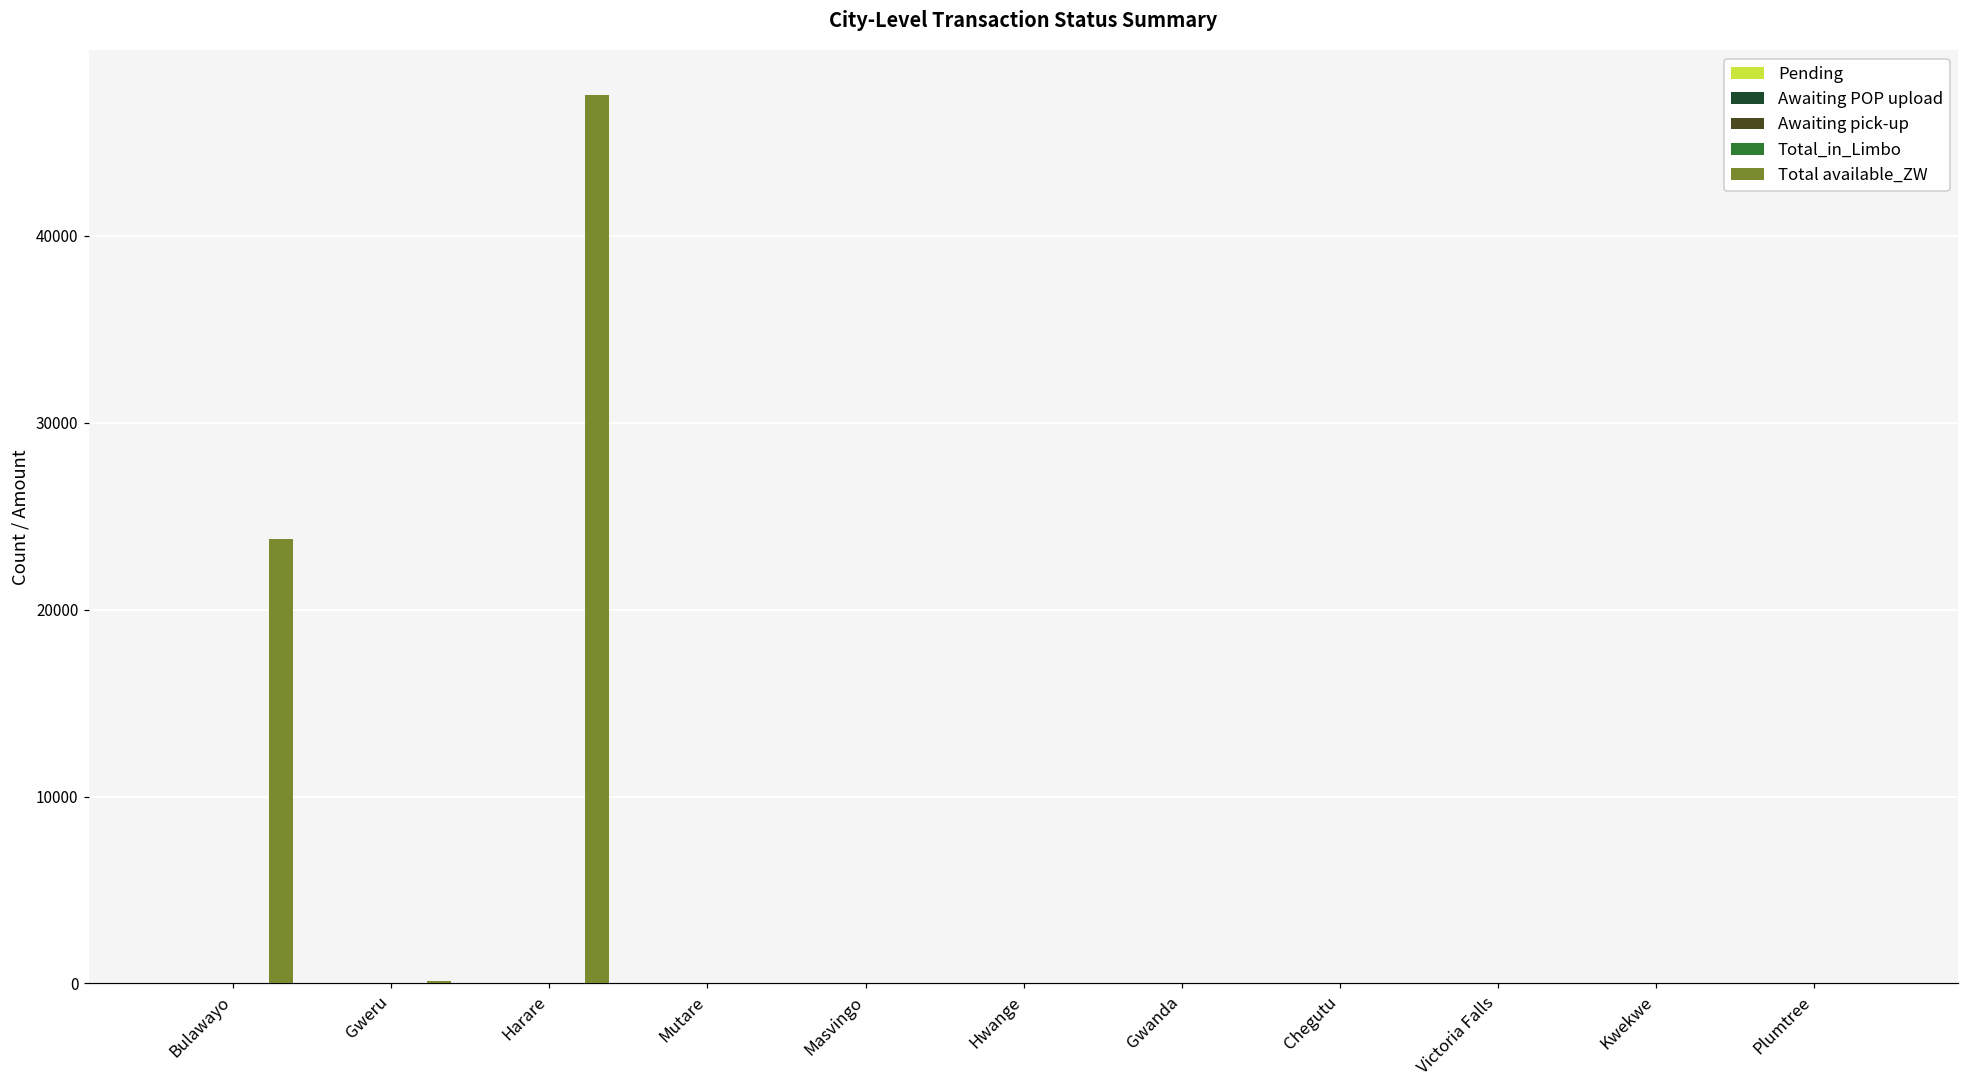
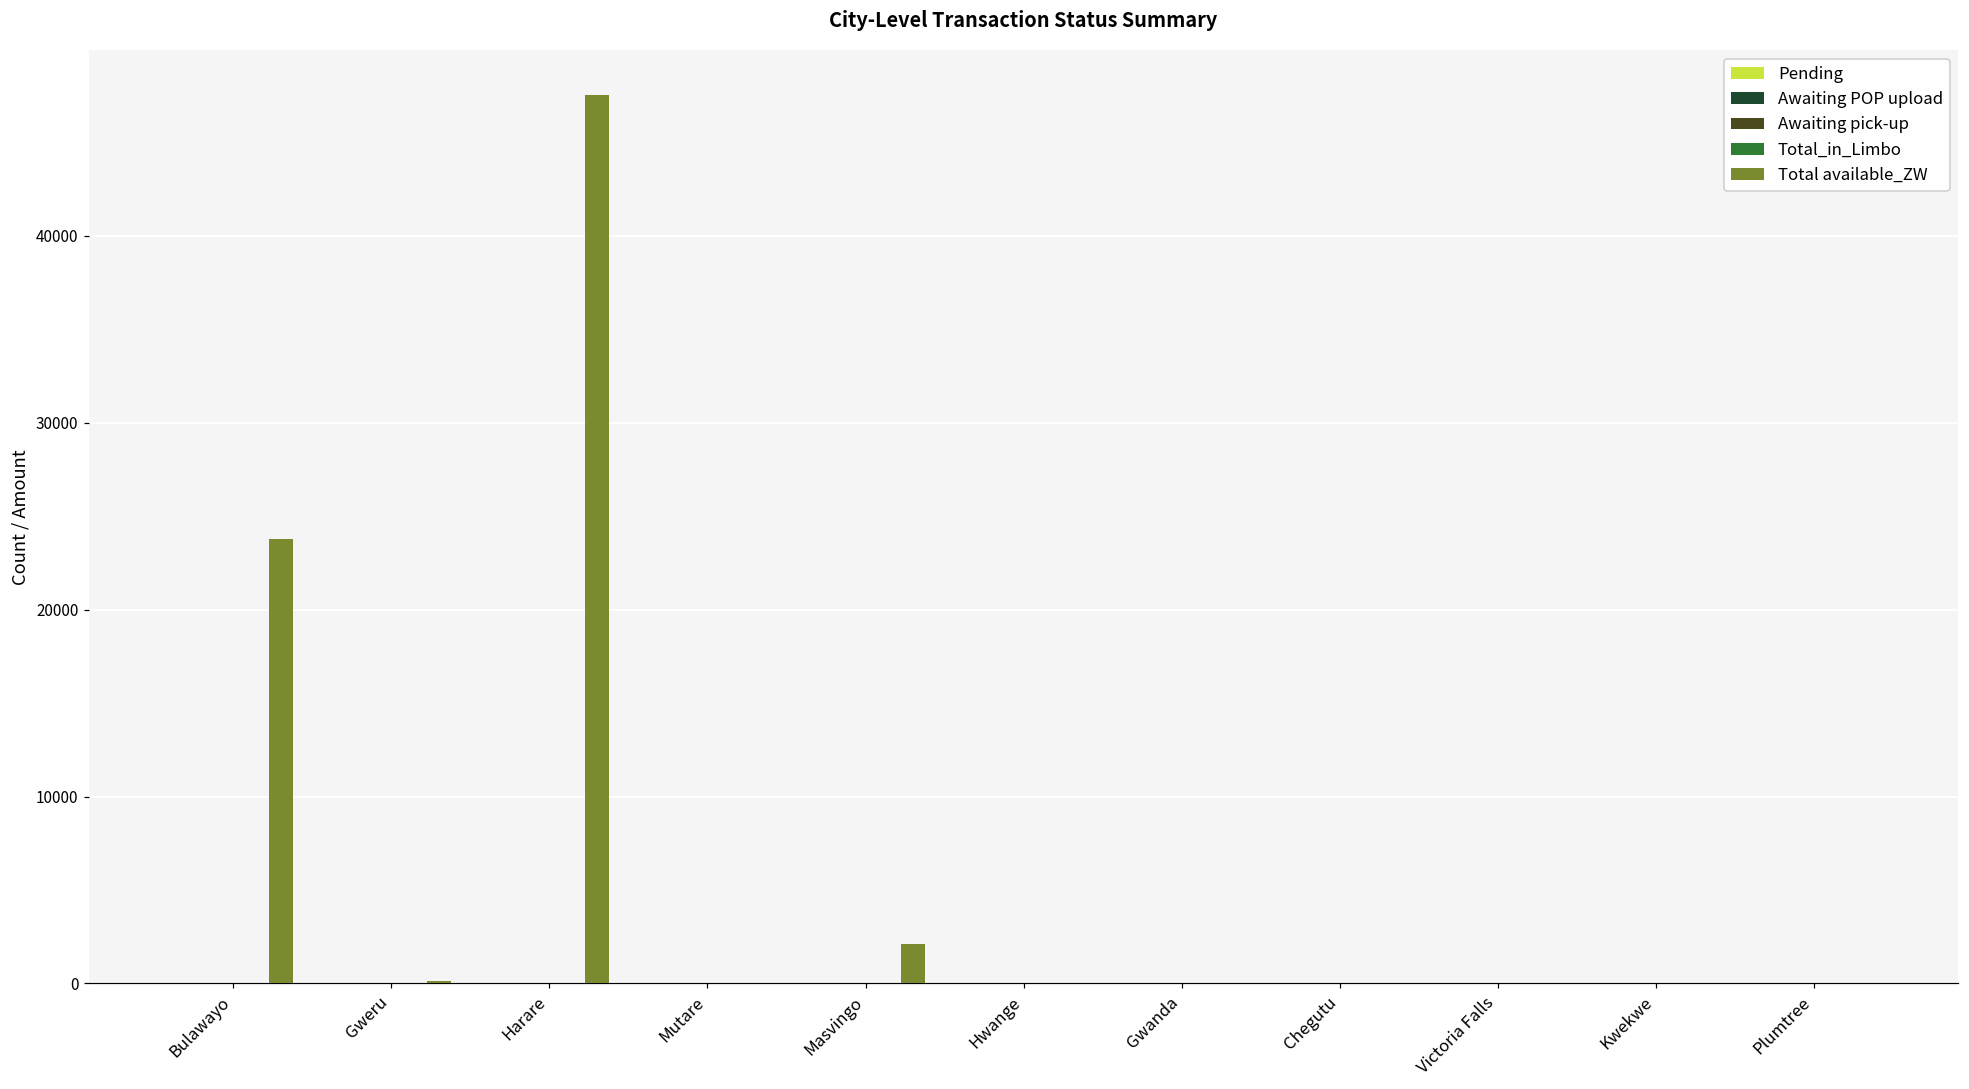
Total available_ZW, Masvingo: 0 -> 2100
